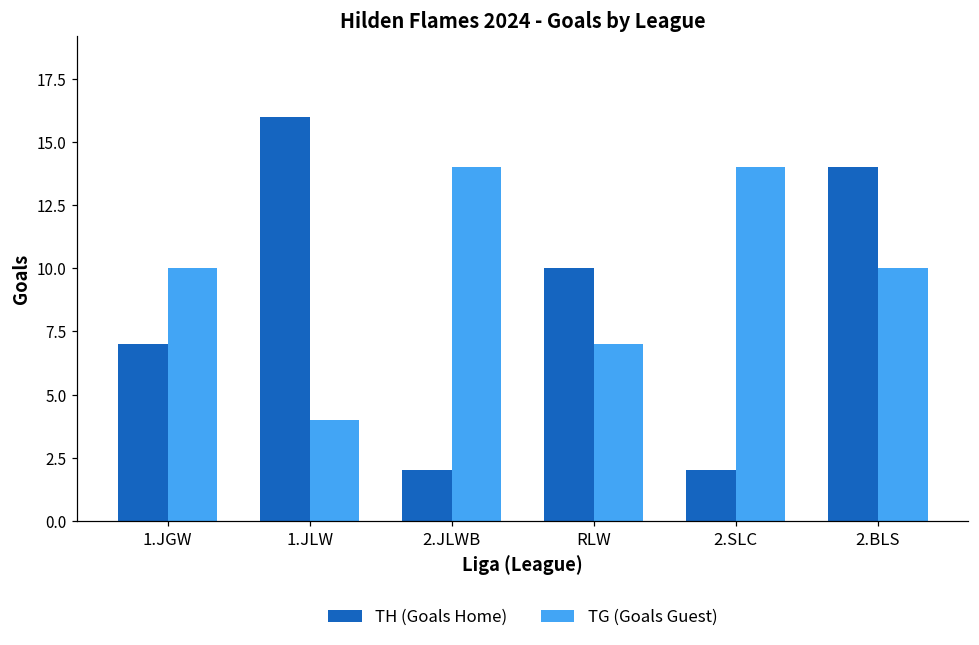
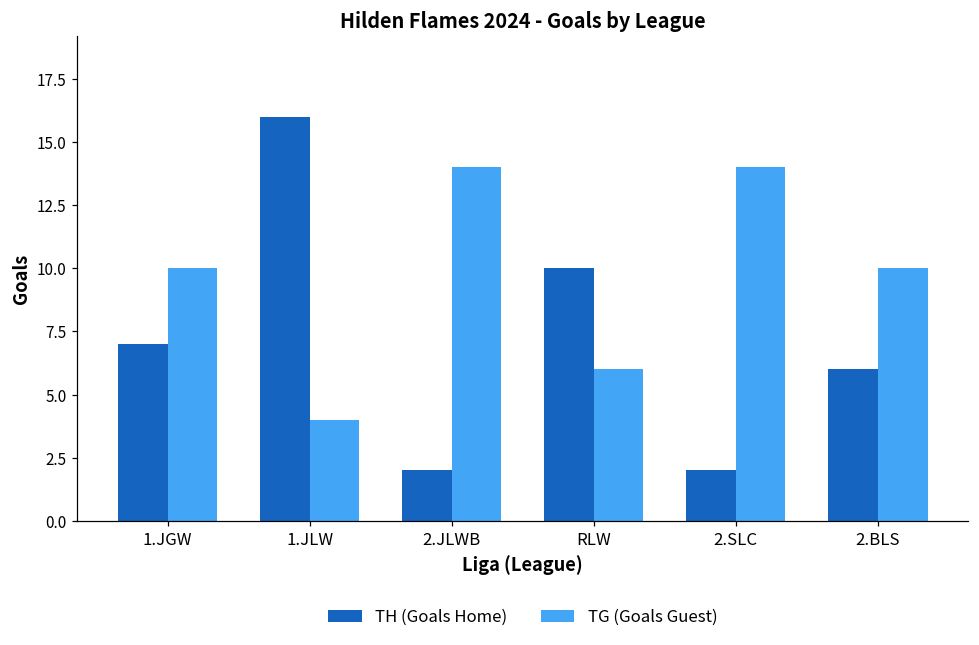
TG (Goals Guest), RLW: 7 -> 6
TH (Goals Home), 2.BLS: 14 -> 6
